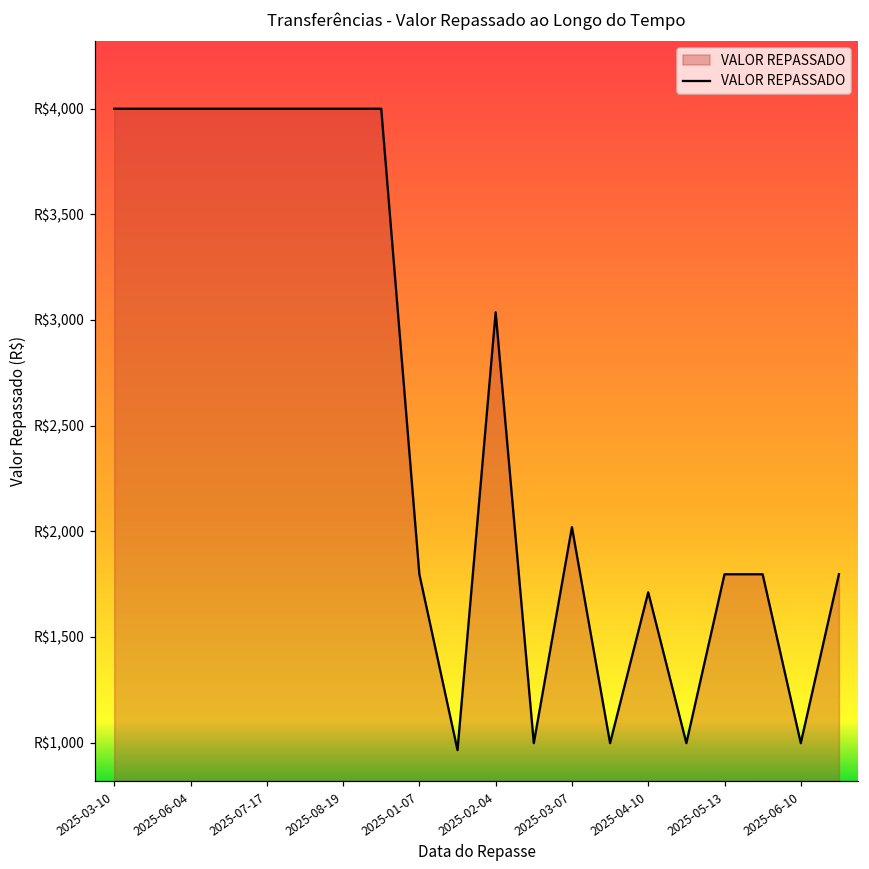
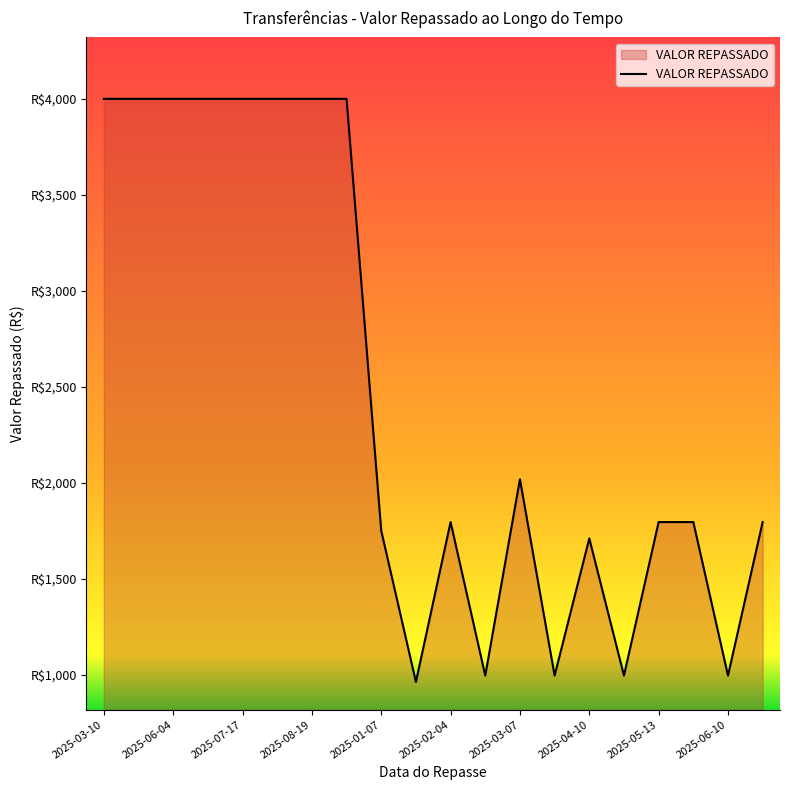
2025-01-07: R$1,800 -> R$1,750
2025-02-04: R$3,040 -> R$1,800
